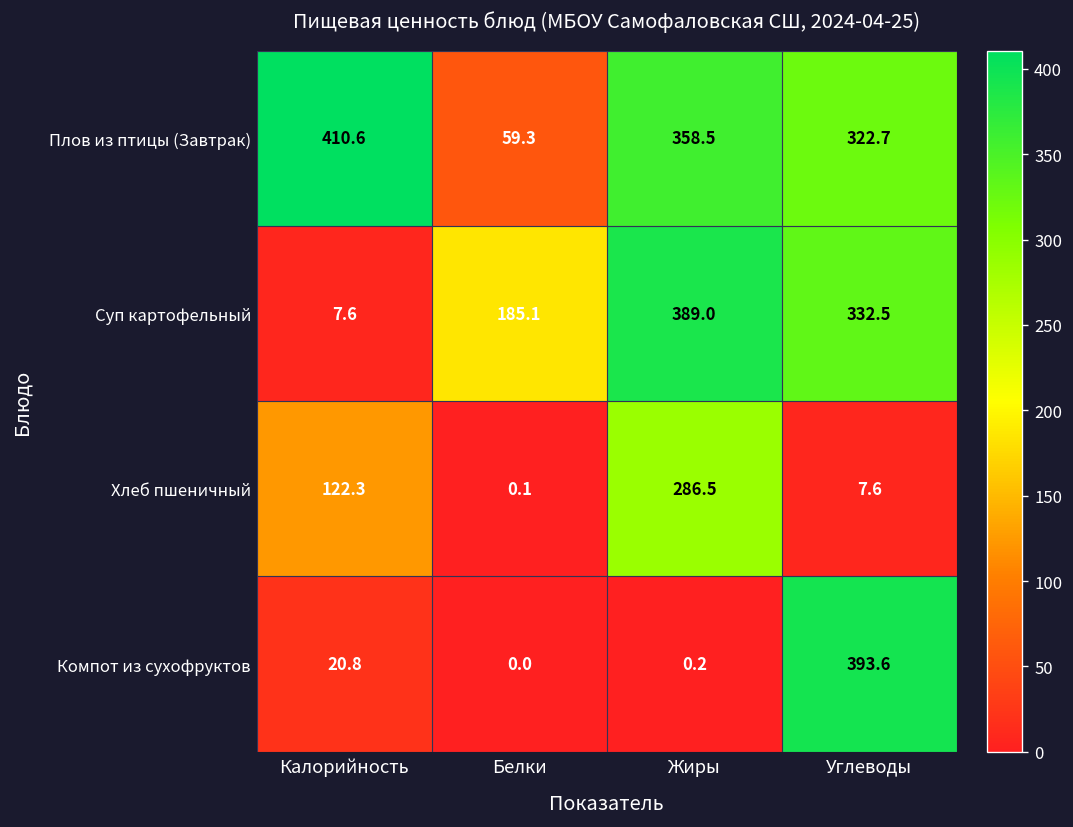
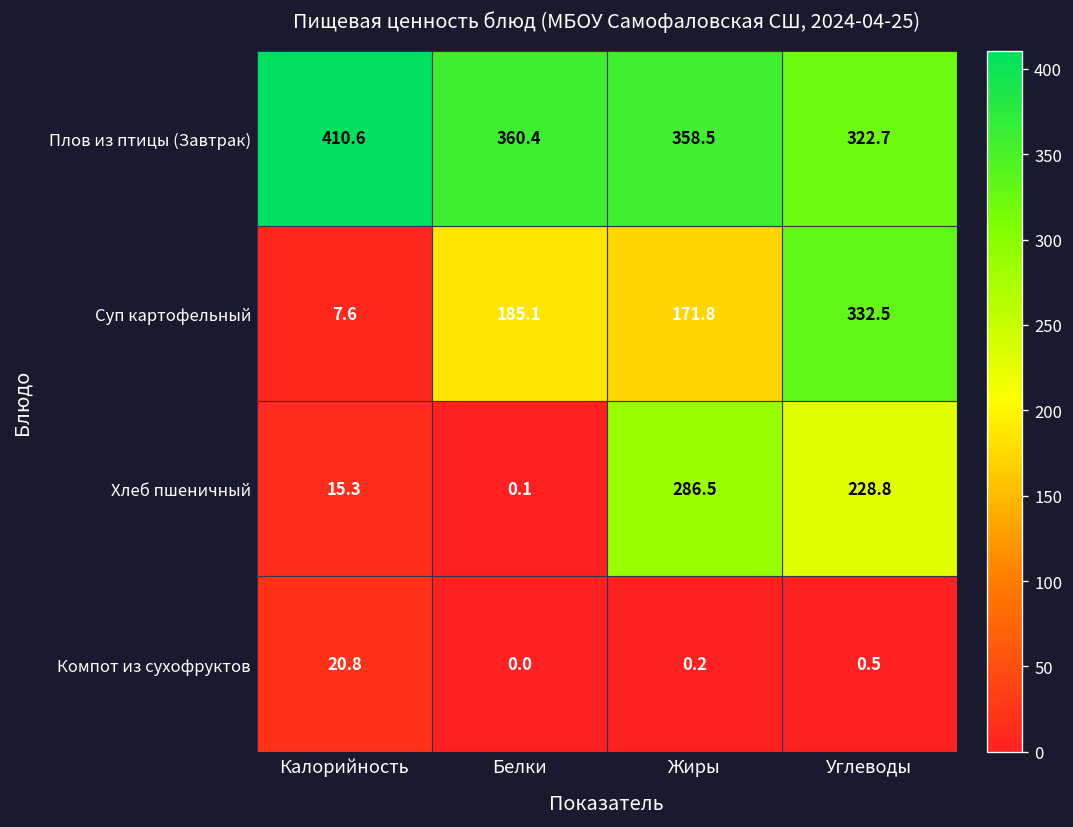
Плов из птицы (Завтрак), Белки: 59.3 -> 360.4
Суп картофельный, Жиры: 389.0 -> 171.8
Хлеб пшеничный, Калорийность: 122.3 -> 15.3
Хлеб пшеничный, Углеводы: 7.6 -> 228.8
Компот из сухофруктов, Углеводы: 393.6 -> 0.5
